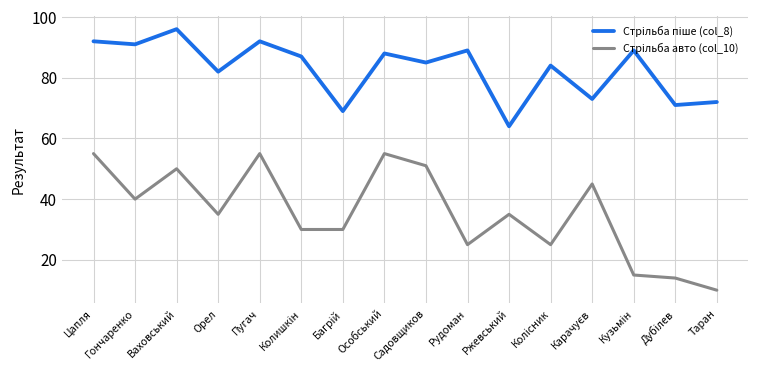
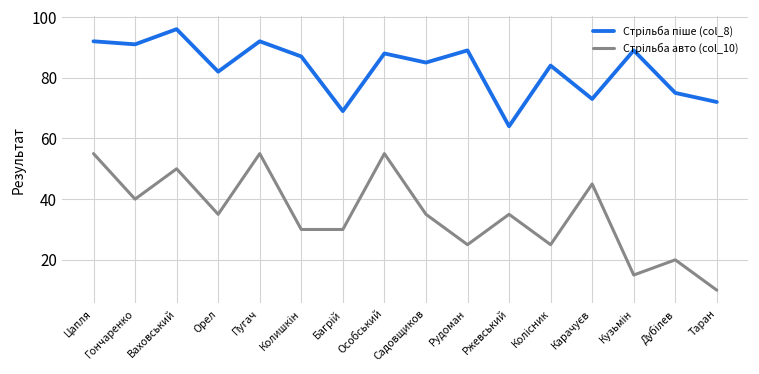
Стрільба авто (col_10), Садовщиков: 51 -> 35
Стрільба піше (col_8), Дубілев: 71 -> 75
Стрільба авто (col_10), Дубілев: 14 -> 20
